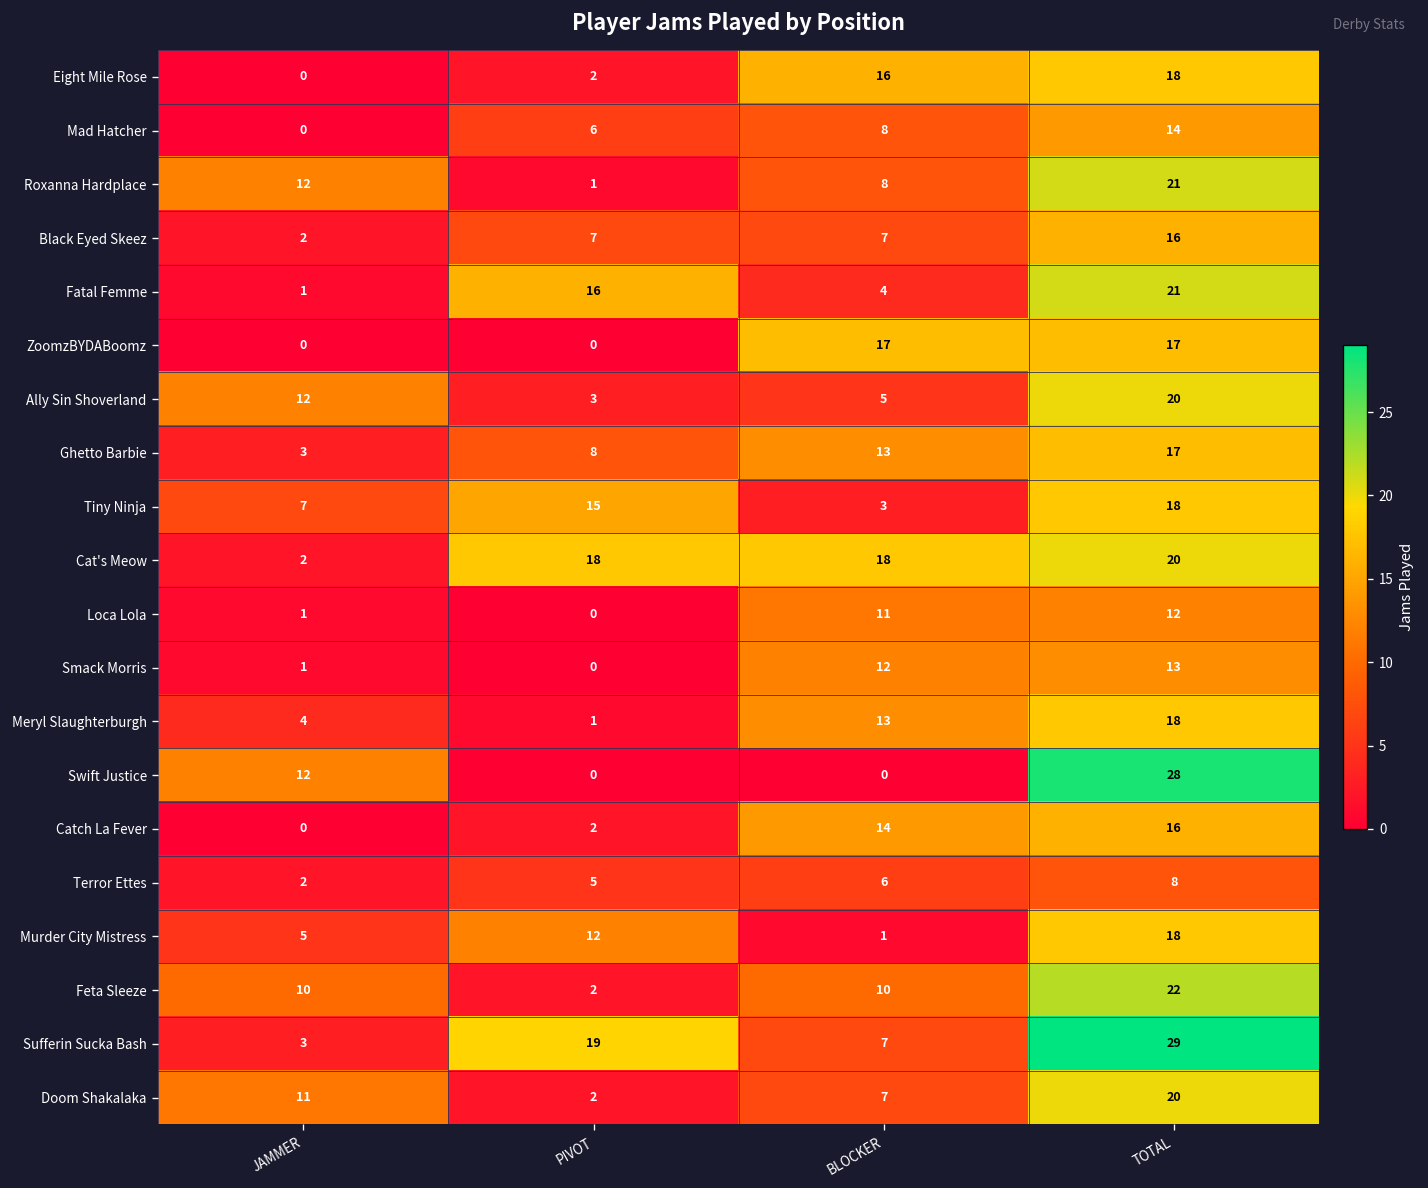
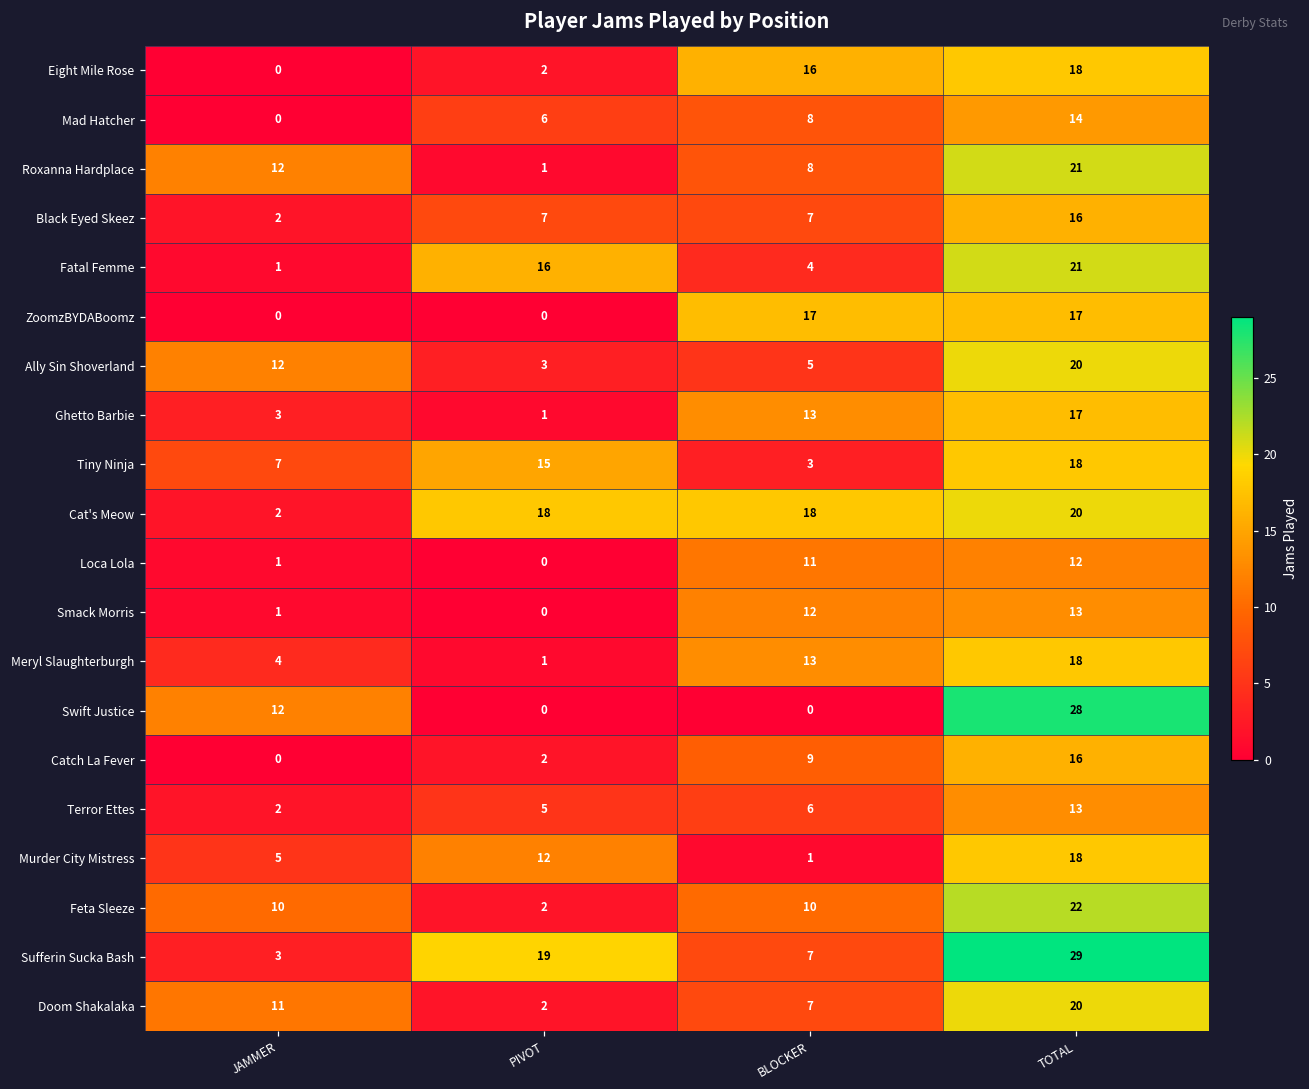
Ghetto Barbie, PIVOT: 8 -> 1
Catch La Fever, BLOCKER: 14 -> 9
Terror Ettes, TOTAL: 8 -> 13
